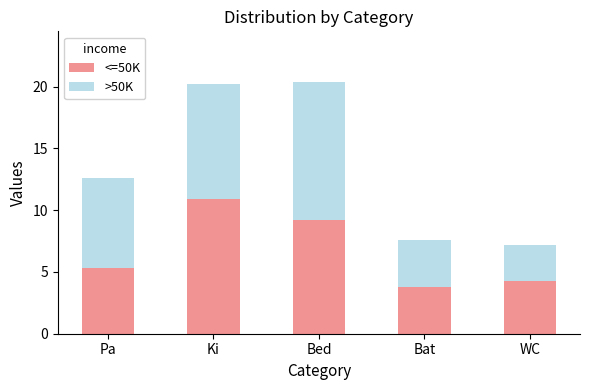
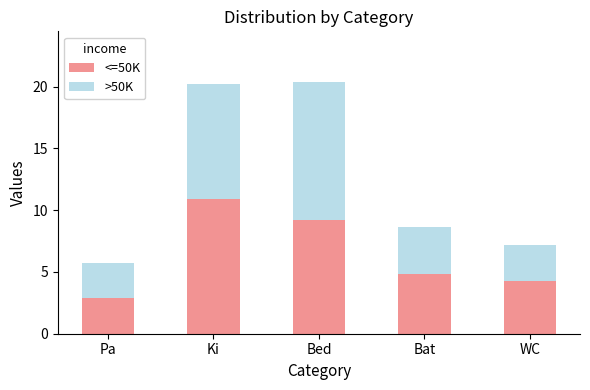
<=50K, Pa: 5.3 -> 2.9
>50K, Pa: 7.3 -> 2.8
<=50K, Bat: 3.8 -> 4.8
